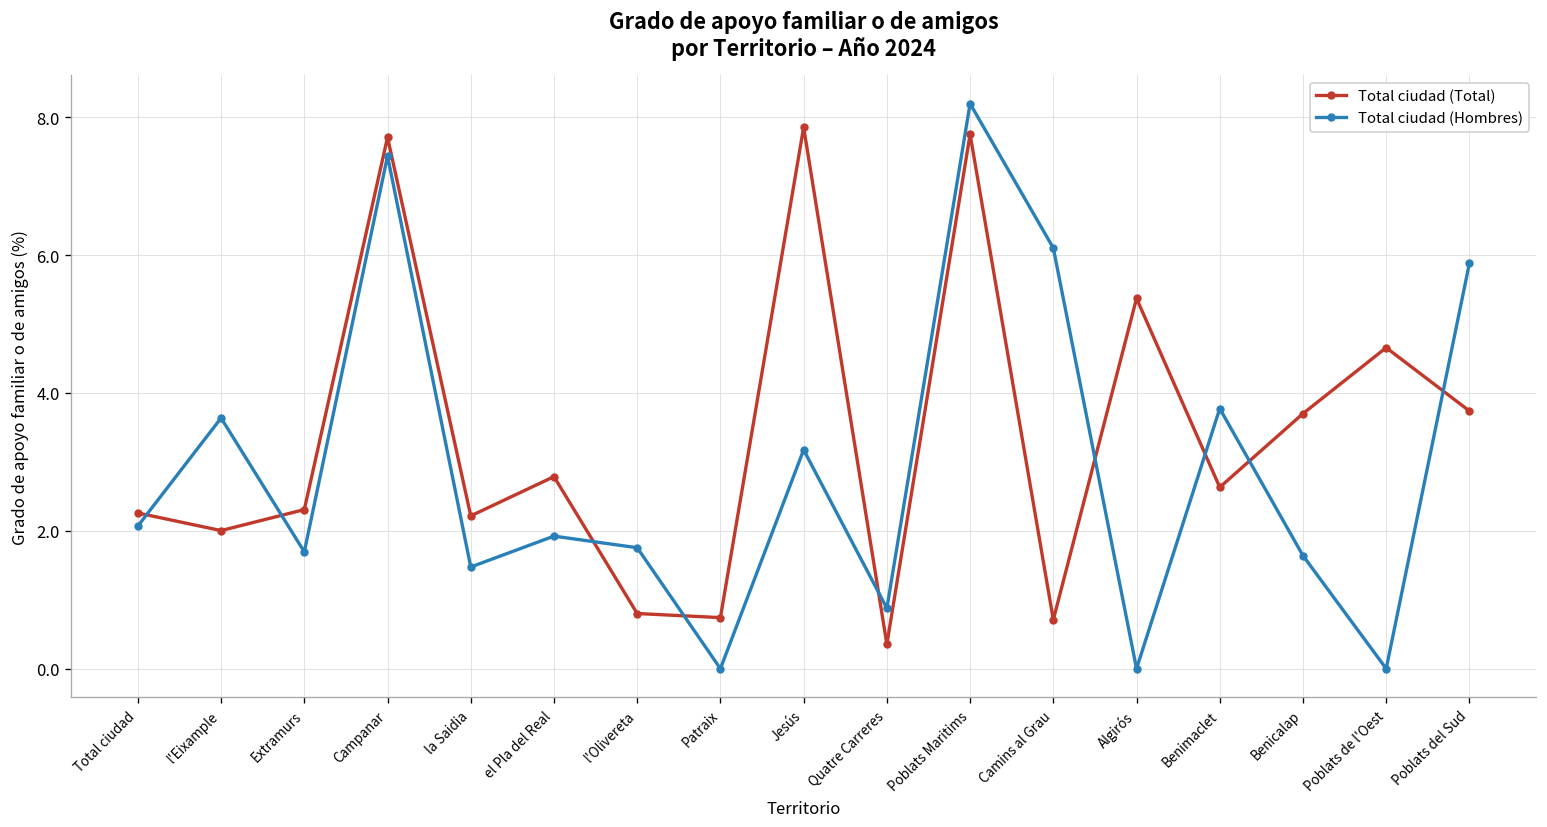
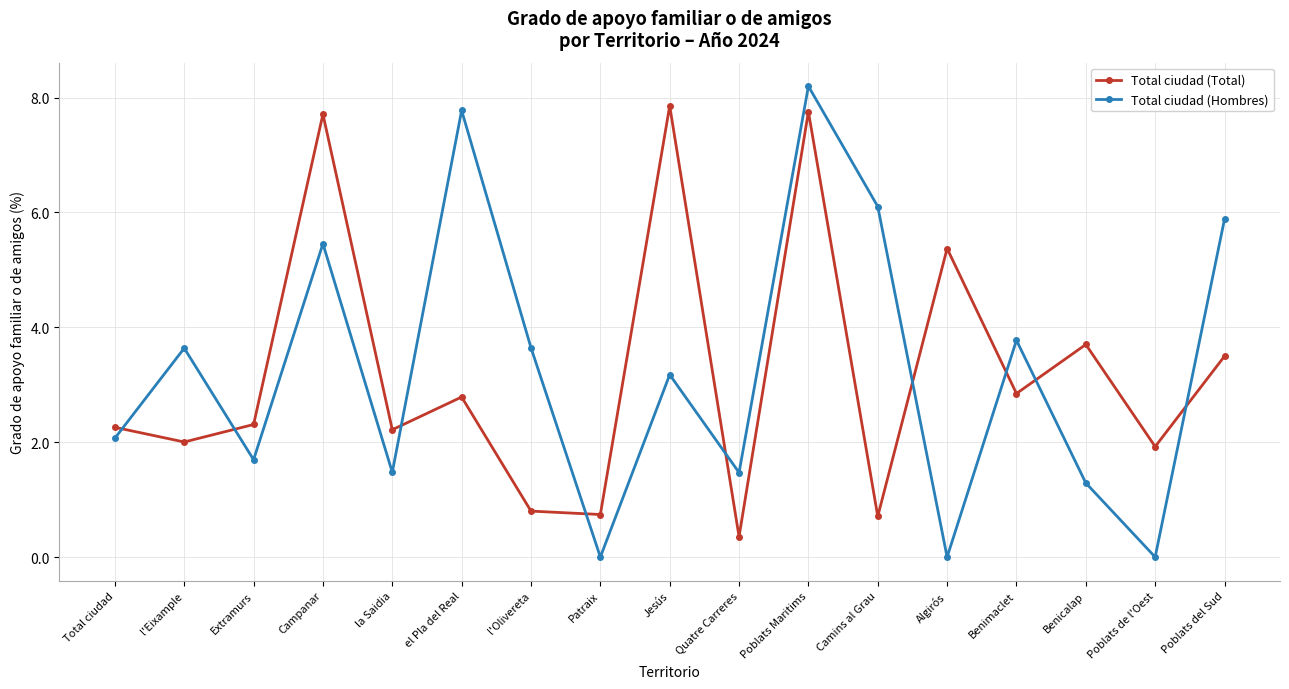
Total ciudad (Hombres), Campanar: 7.4 -> 5.5
Total ciudad (Hombres), el Pla del Real: 1.9 -> 7.8
Total ciudad (Hombres), l'Olivereta: 1.8 -> 3.6
Total ciudad (Hombres), Quatre Carreres: 0.9 -> 1.5
Total ciudad (Total), Benimaclet: 2.6 -> 2.8
Total ciudad (Hombres), Benicalap: 1.6 -> 1.3
Total ciudad (Total), Poblats de l'Oest: 4.7 -> 1.9
Total ciudad (Total), Poblats del Sud: 3.7 -> 3.5
